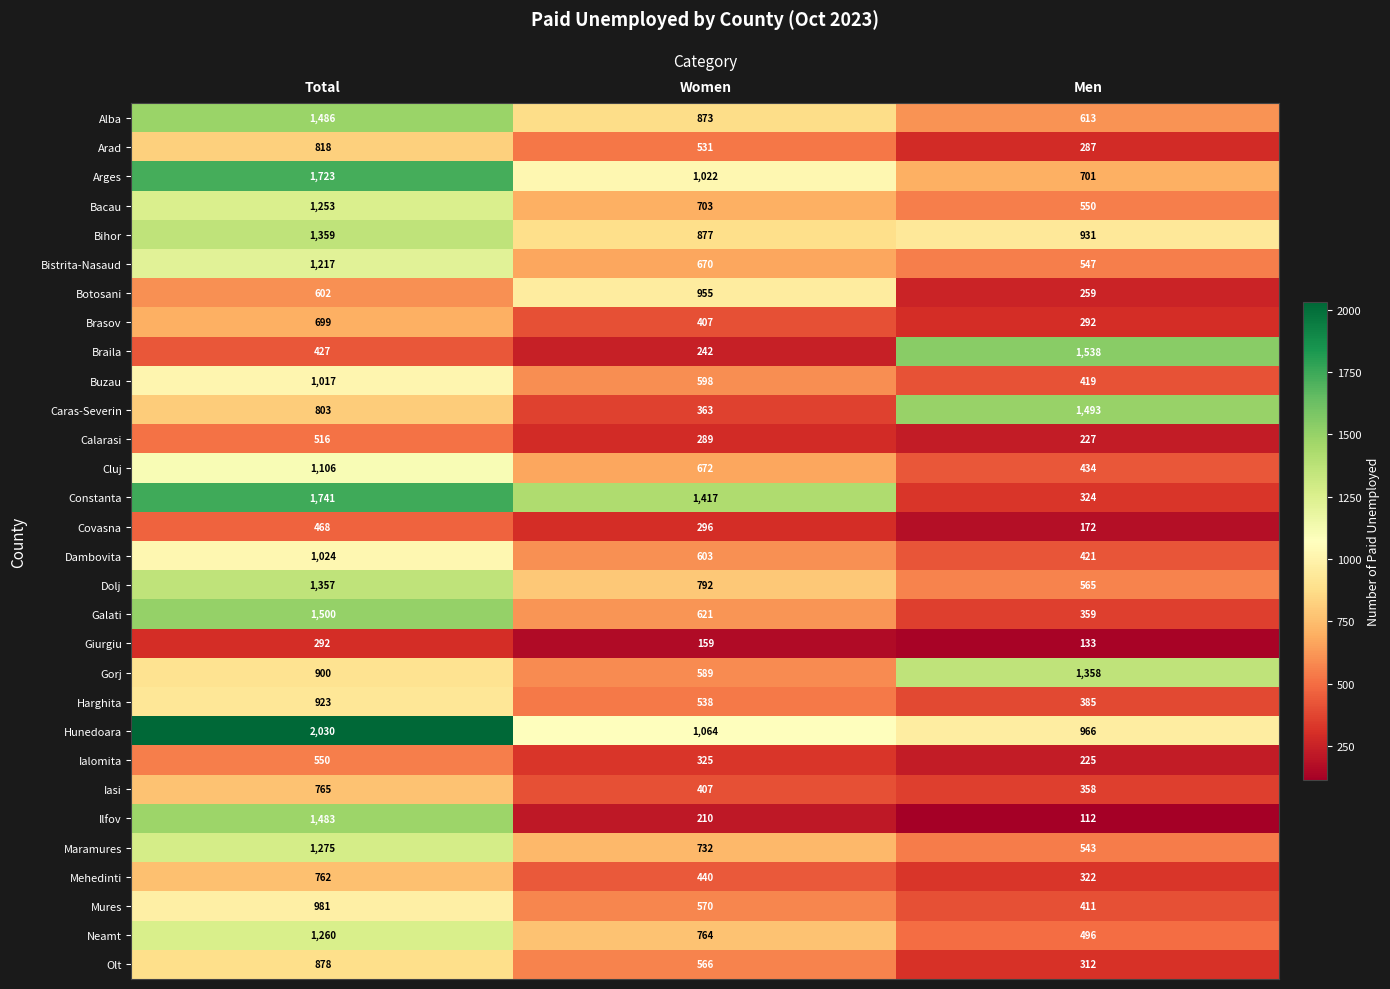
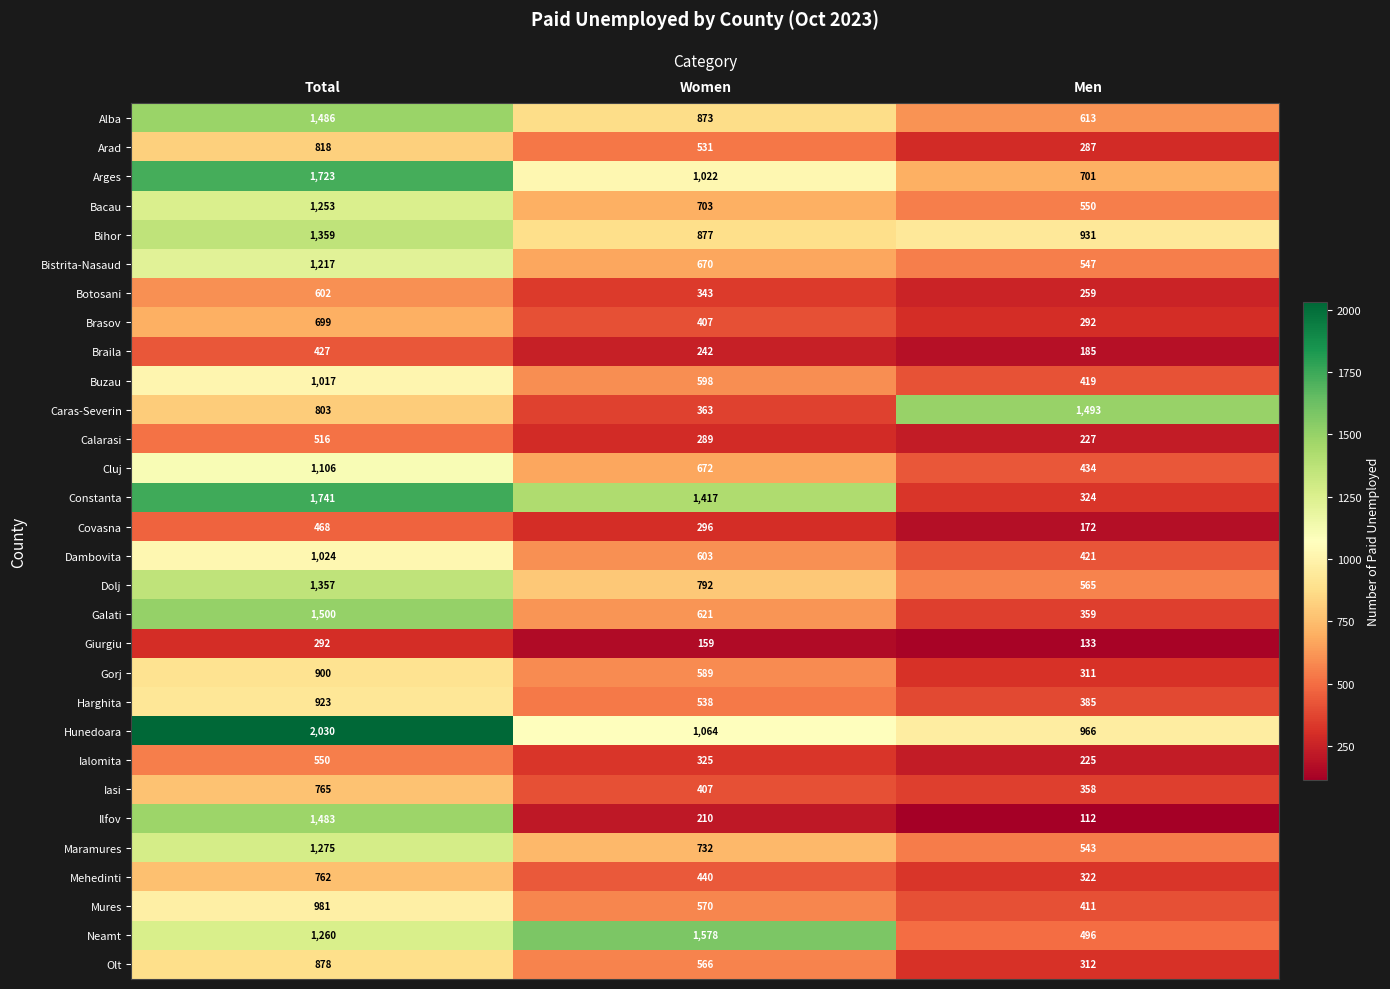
Botosani, Women: 955 -> 343
Braila, Men: 1,538 -> 185
Gorj, Men: 1,358 -> 311
Neamt, Women: 764 -> 1,578
